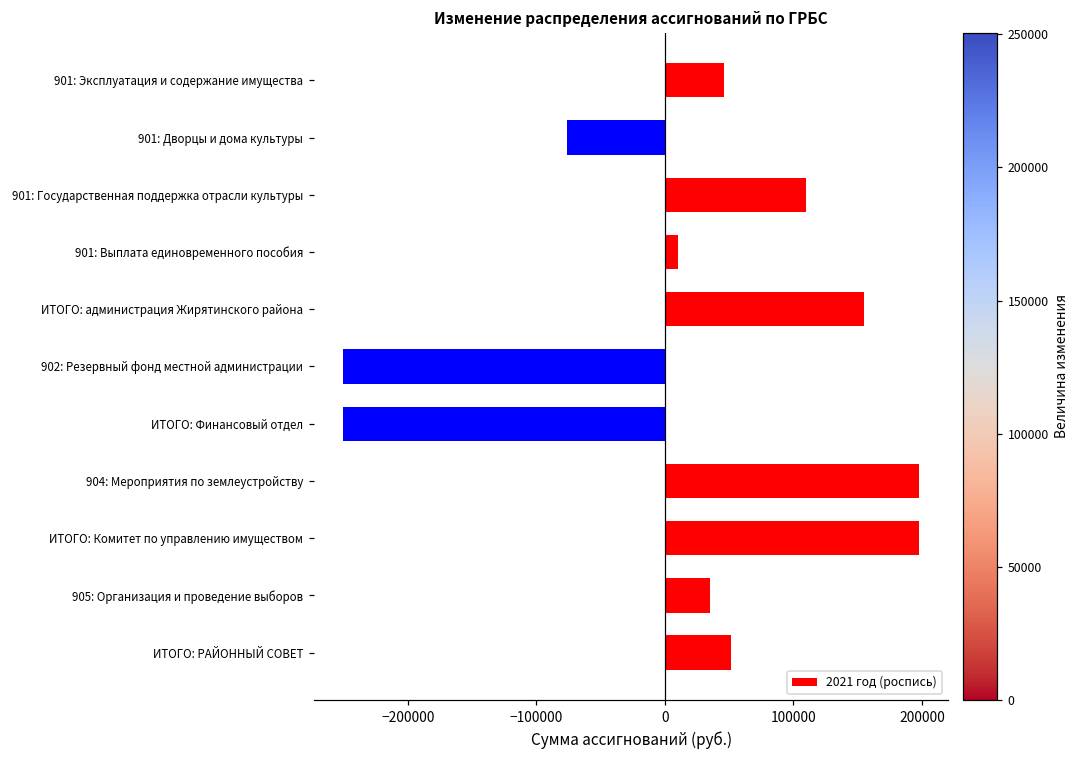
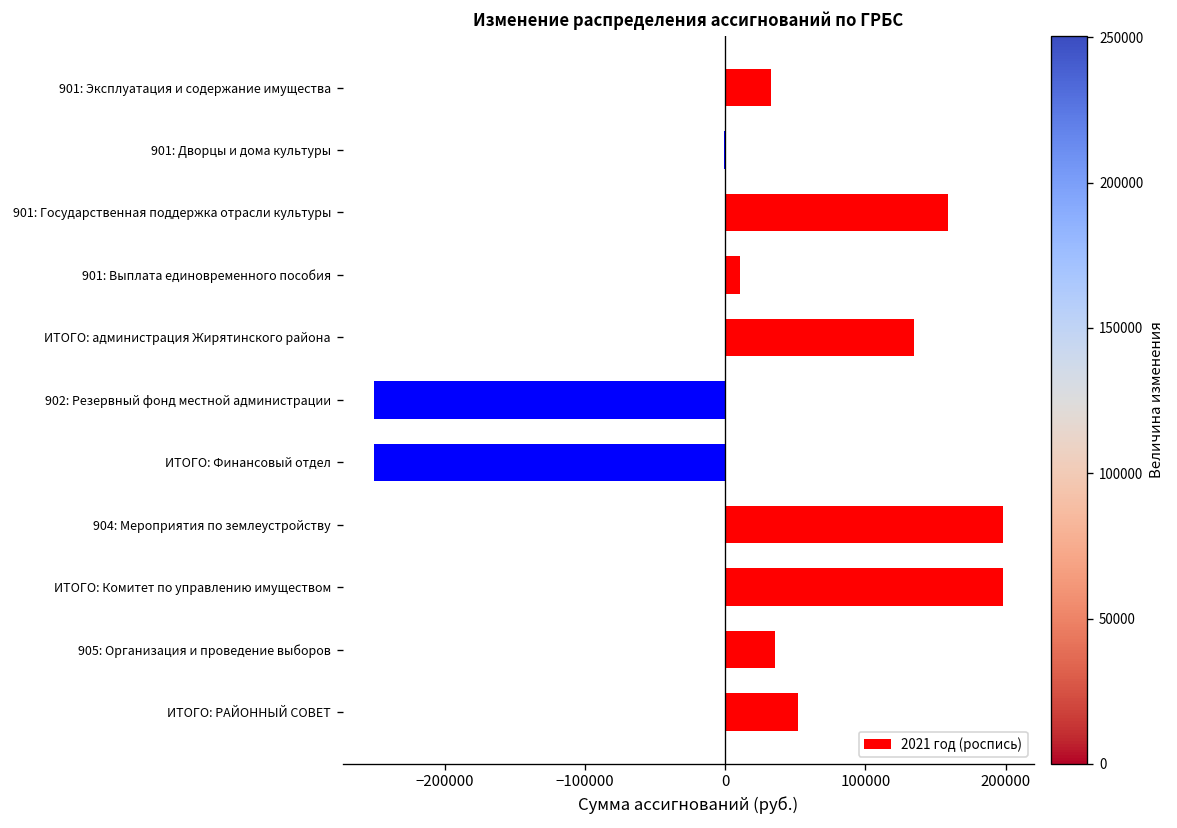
901: Эксплуатация и содержание имущества: 46000 -> 33000
901: Дворцы и дома культуры: -76000 -> -1000
901: Государственная поддержка отрасли культуры: 110000 -> 159000
ИТОГО: администрация Жирятинского района: 155000 -> 135000
